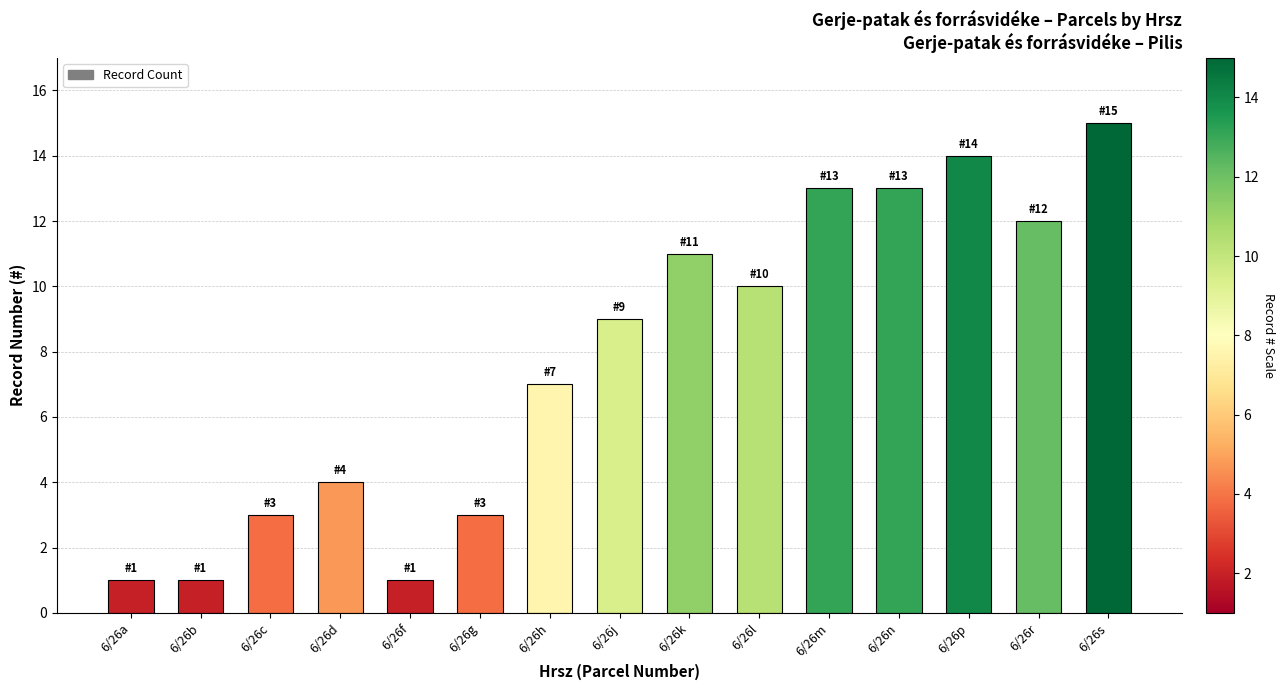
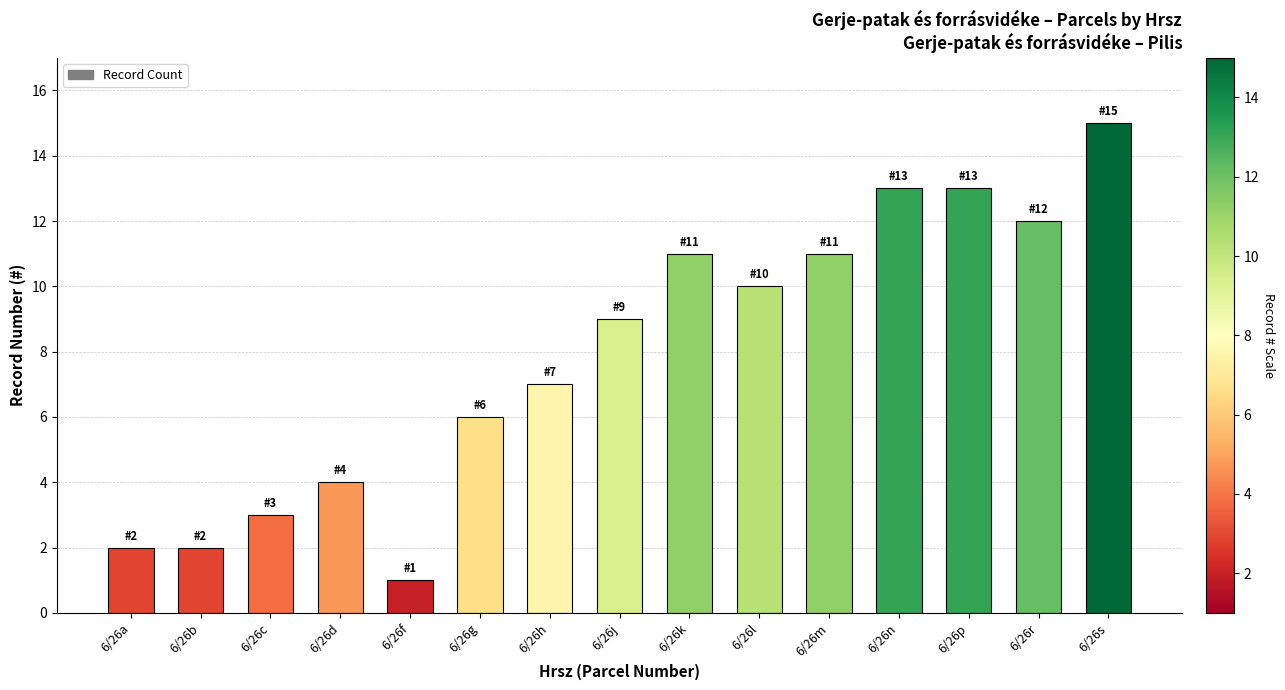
6/26a: 1 -> 2
6/26b: 1 -> 2
6/26g: 3 -> 6
6/26m: 13 -> 11
6/26p: 14 -> 13
